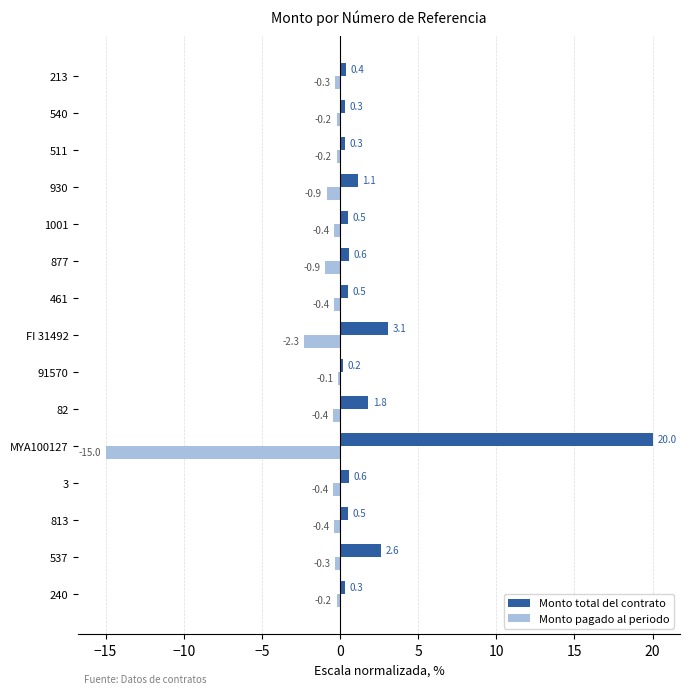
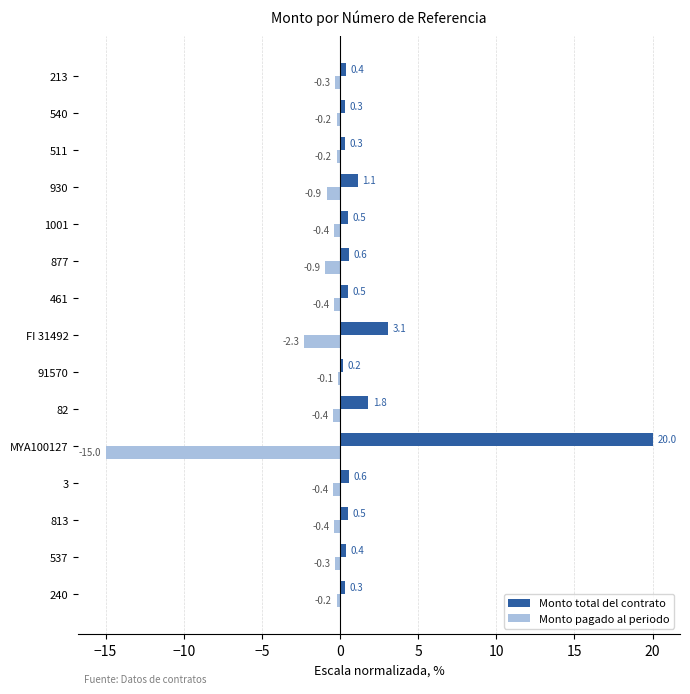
Monto total del contrato, 537: 2.6 -> 0.4
